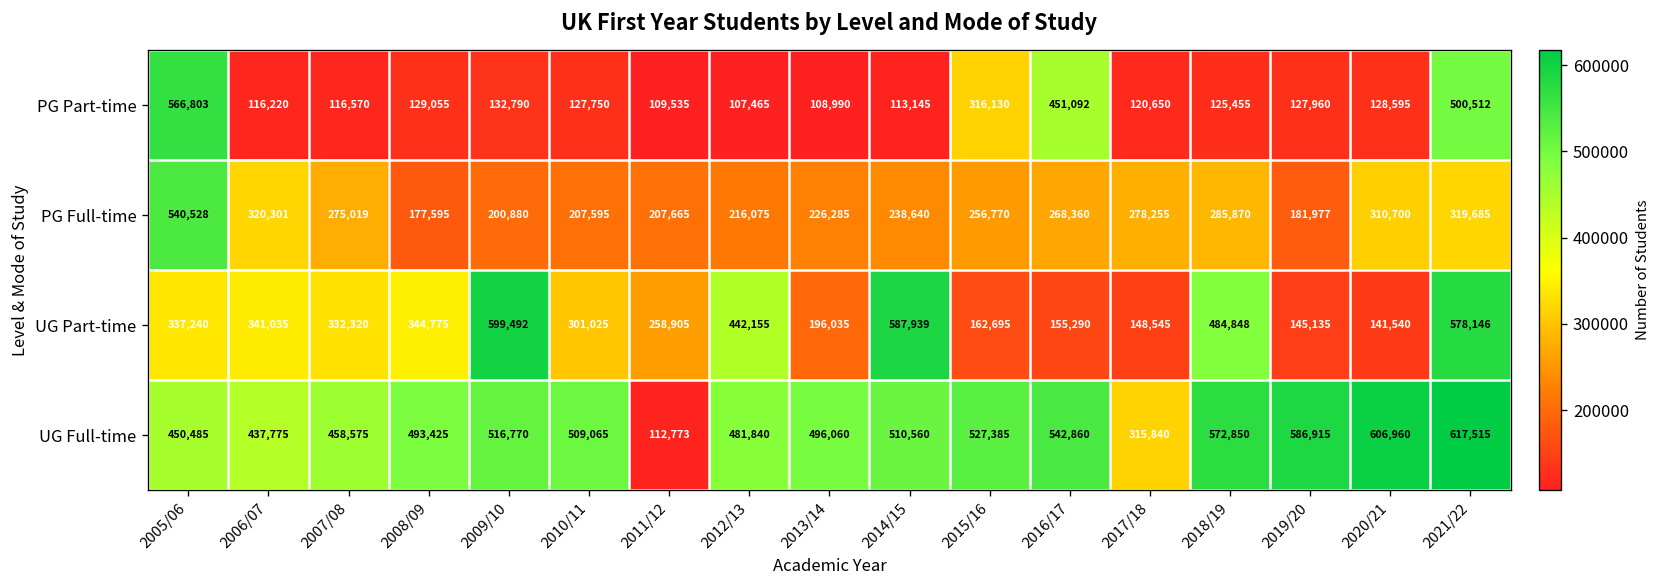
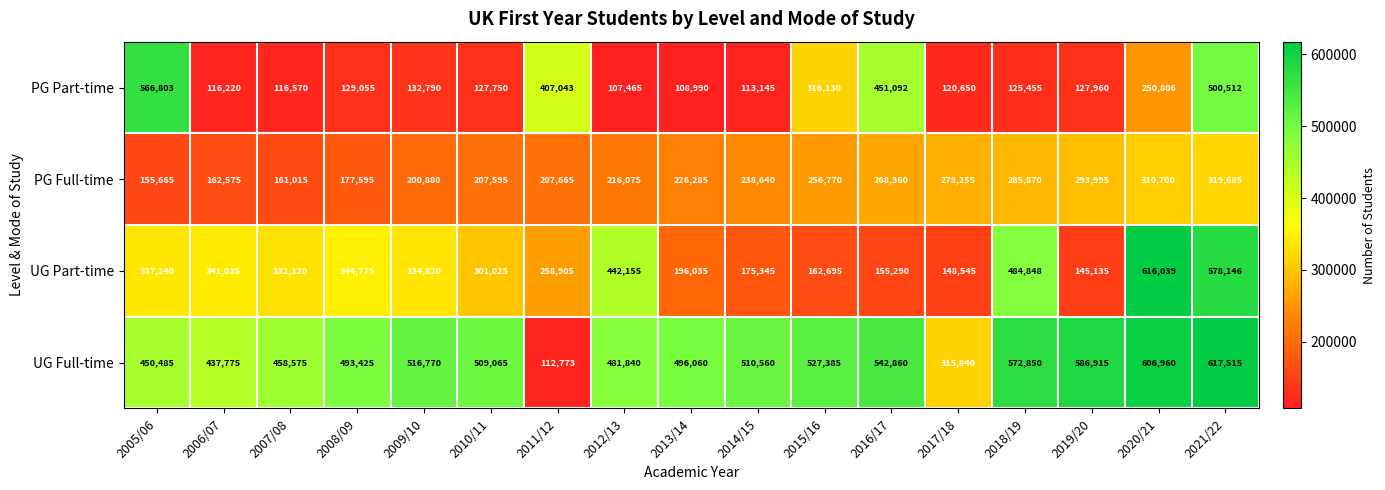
PG Part-time, 2011/12: 109,535 -> 407,043
PG Part-time, 2020/21: 128,595 -> 250,806
PG Full-time, 2005/06: 540,528 -> 155,665
PG Full-time, 2006/07: 320,301 -> 162,575
PG Full-time, 2007/08: 275,019 -> 161,015
PG Full-time, 2019/20: 181,977 -> 293,995
UG Part-time, 2009/10: 599,492 -> 334,820
UG Part-time, 2014/15: 587,939 -> 175,345
UG Part-time, 2020/21: 141,540 -> 616,039
